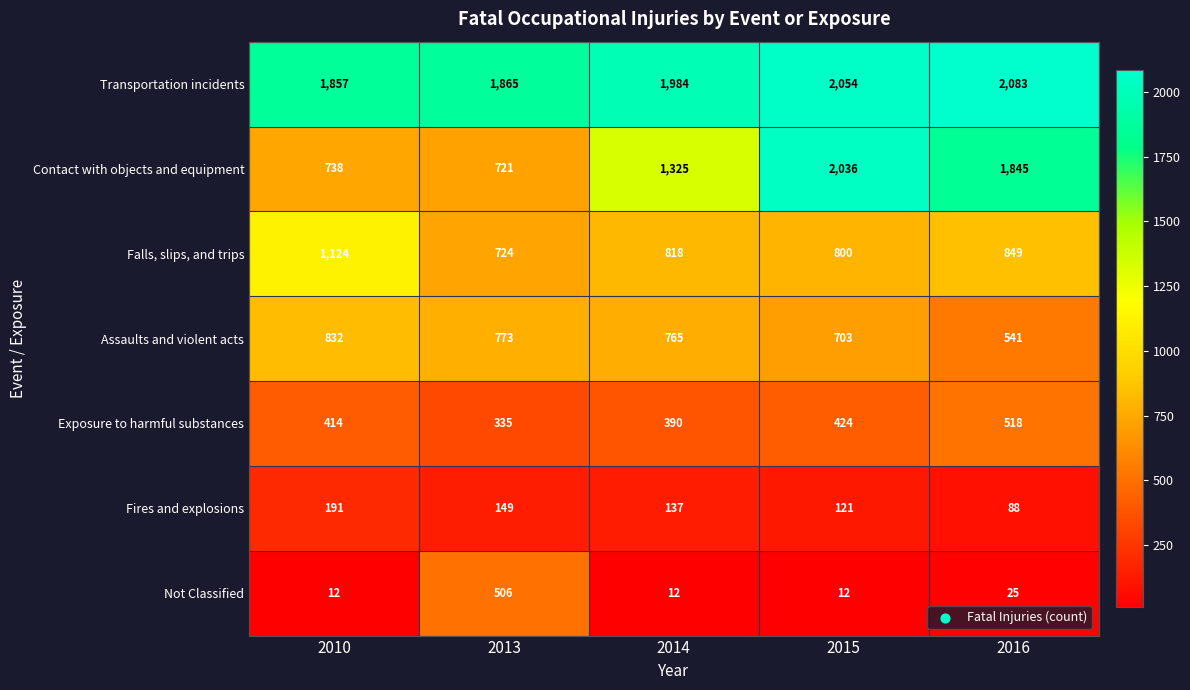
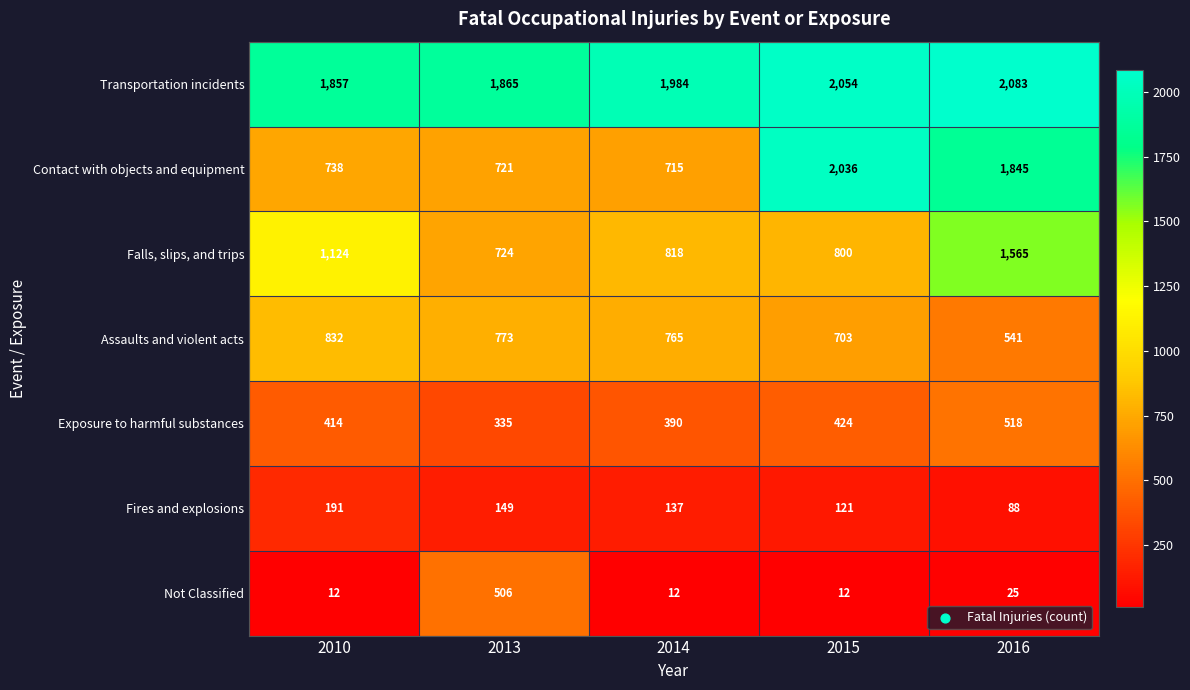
Contact with objects and equipment, 2014: 1,325 -> 715
Falls, slips, and trips, 2016: 849 -> 1,565
